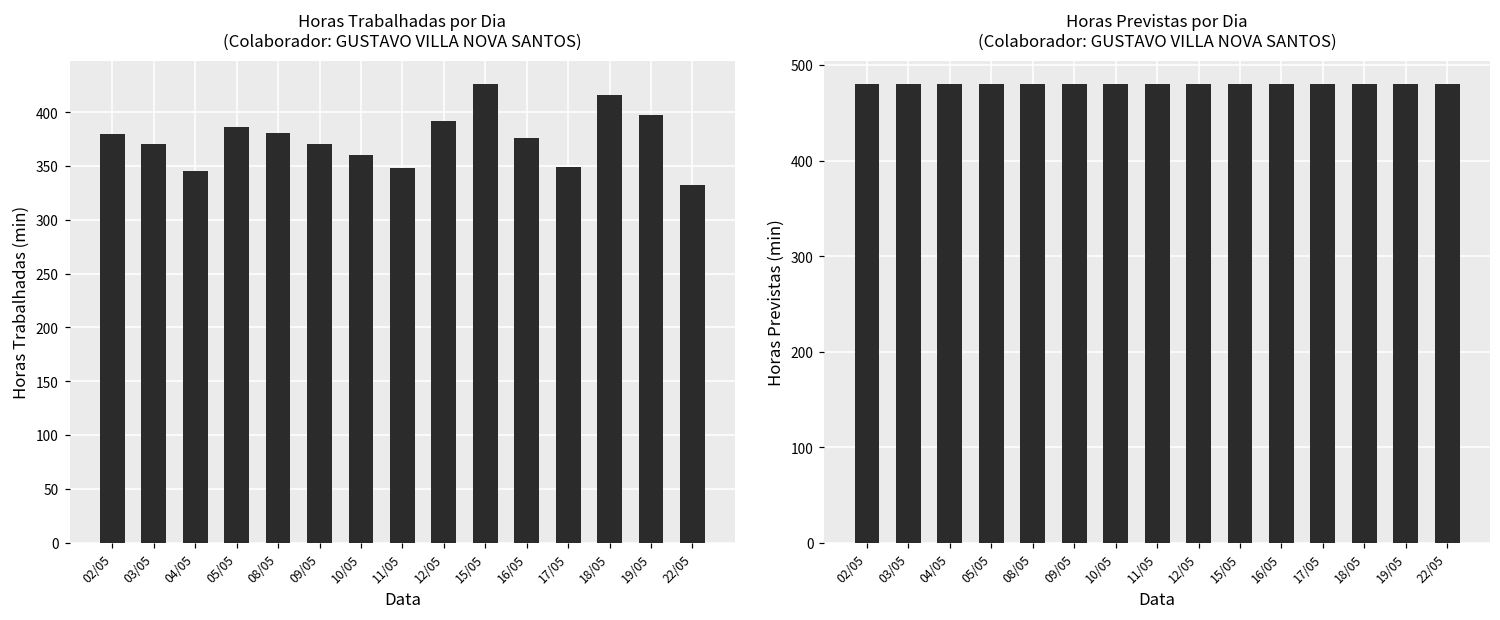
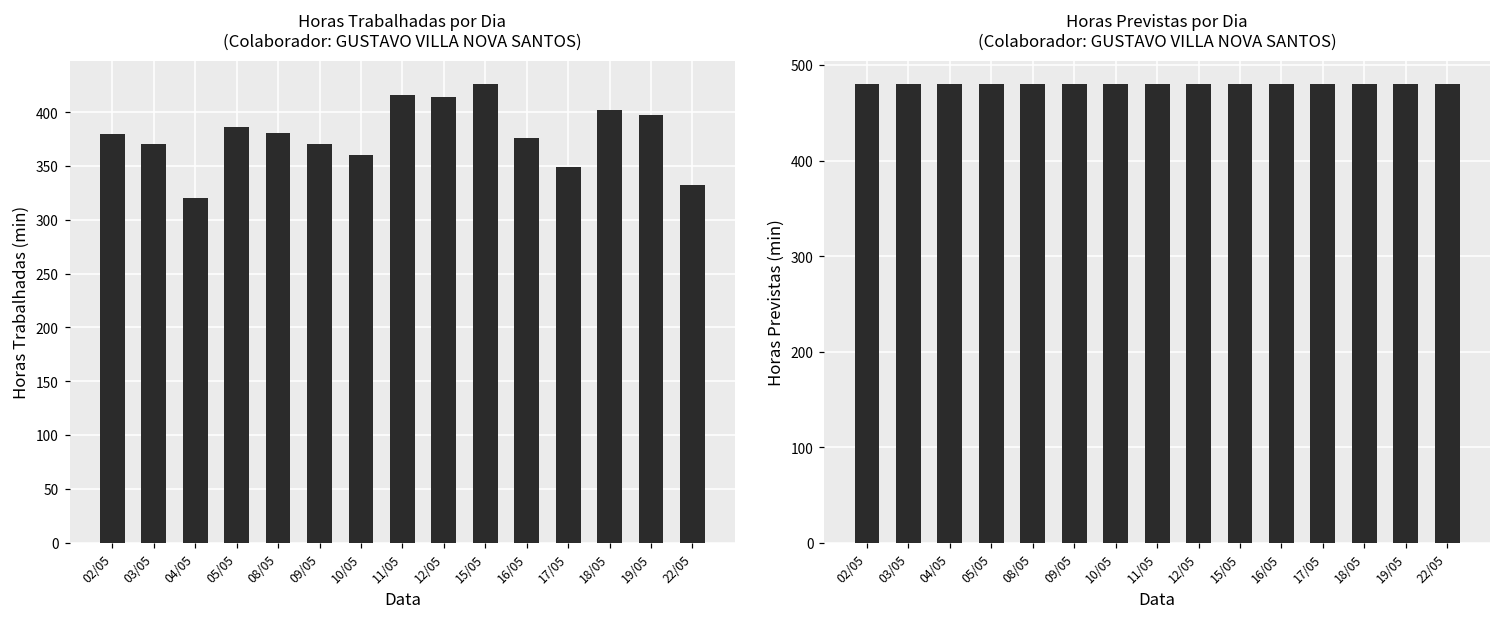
Horas Trabalhadas por Dia (Colaborador: GUSTAVO VILLA NOVA SANTOS), 04/05: 350 -> 320
Horas Trabalhadas por Dia (Colaborador: GUSTAVO VILLA NOVA SANTOS), 11/05: 350 -> 420
Horas Trabalhadas por Dia (Colaborador: GUSTAVO VILLA NOVA SANTOS), 12/05: 390 -> 410
Horas Trabalhadas por Dia (Colaborador: GUSTAVO VILLA NOVA SANTOS), 18/05: 420 -> 400
